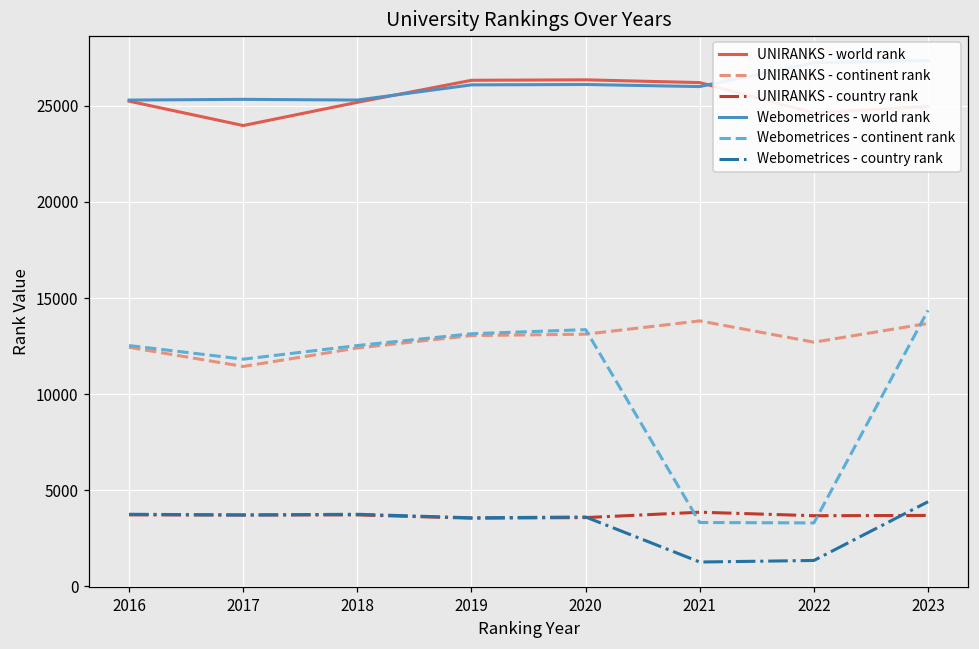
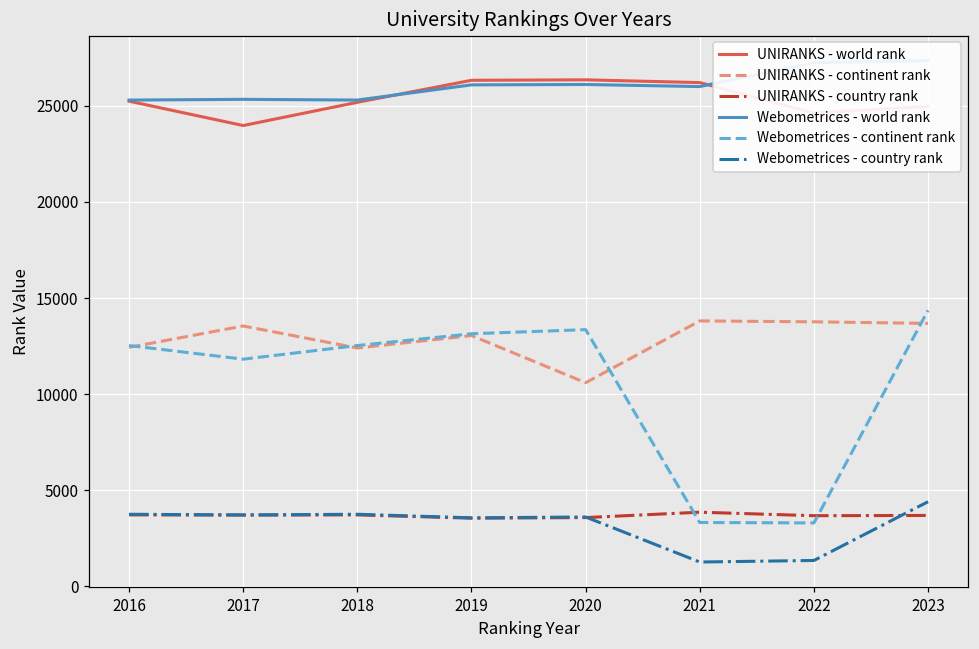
UNIRANKS - continent rank, 2017: 11400 -> 13500
UNIRANKS - continent rank, 2020: 13100 -> 10600
UNIRANKS - continent rank, 2022: 12700 -> 13800
